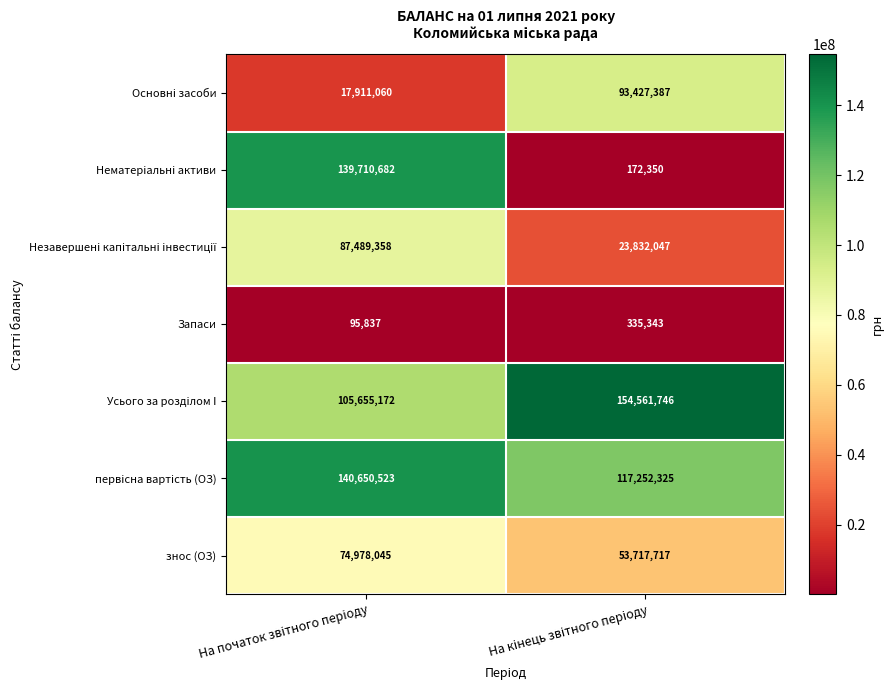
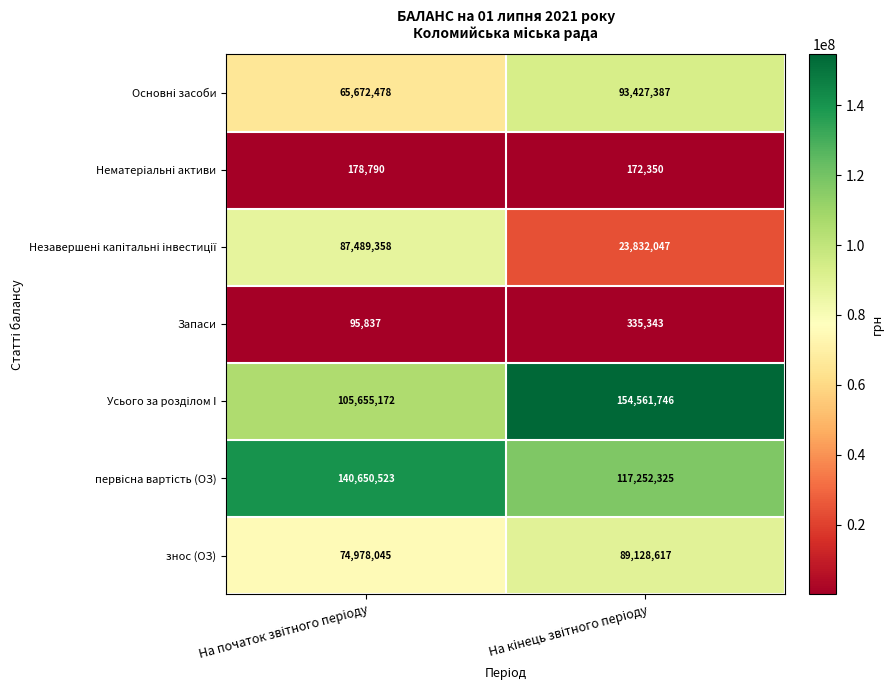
Основні засоби, На початок звітного періоду: 17,911,060 -> 65,672,478
Нематеріальні активи, На початок звітного періоду: 139,710,682 -> 178,790
знос (ОЗ), На кінець звітного періоду: 53,717,717 -> 89,128,617
